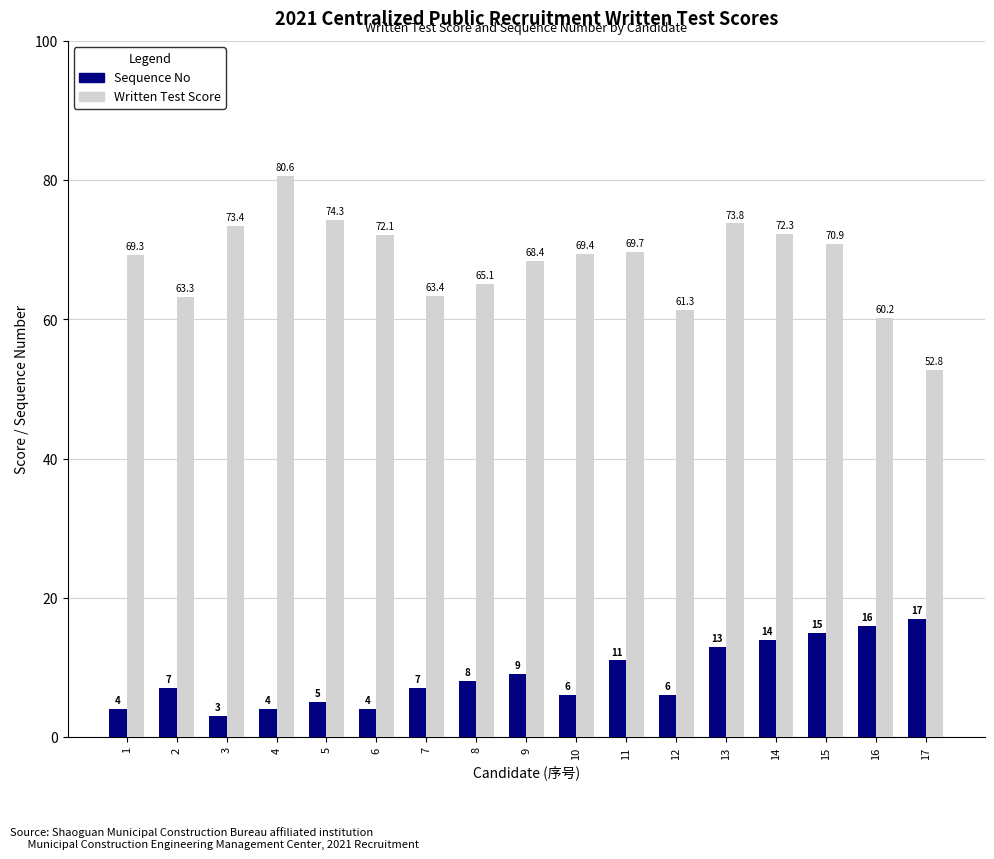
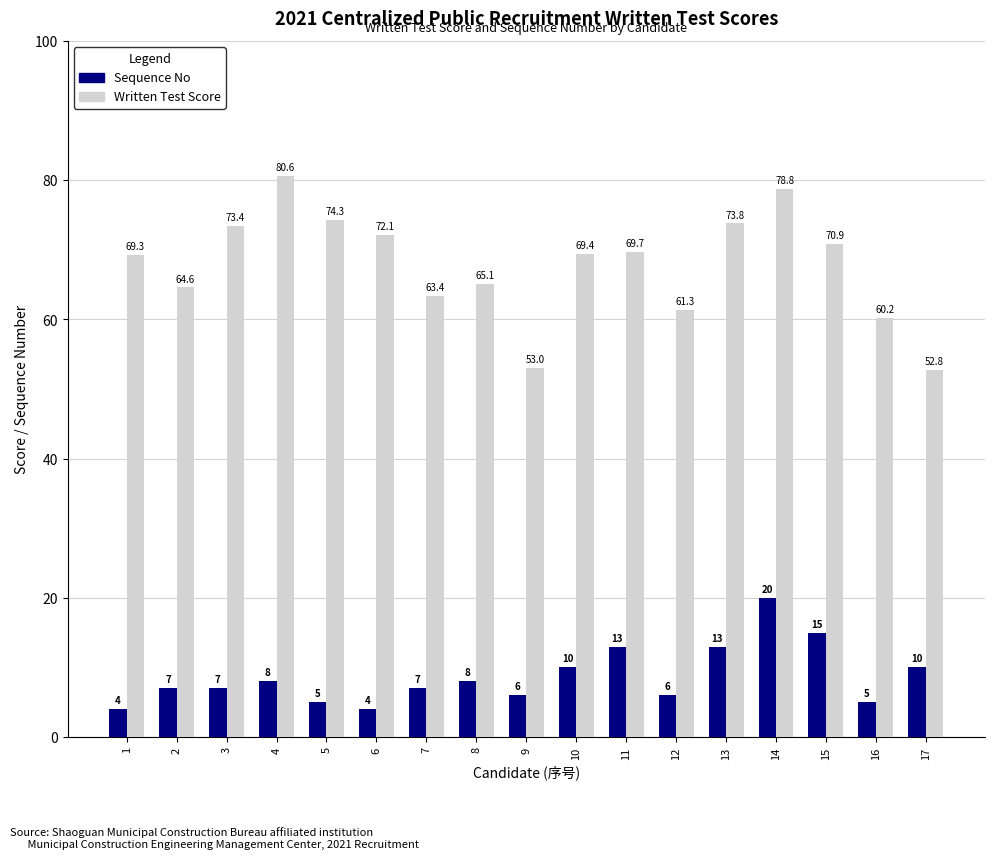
Written Test Score, 2: 63.3 -> 64.6
Sequence No, 3: 3 -> 7
Sequence No, 4: 4 -> 8
Sequence No, 9: 9 -> 6
Written Test Score, 9: 68.4 -> 53.0
Sequence No, 10: 6 -> 10
Sequence No, 11: 11 -> 13
Sequence No, 14: 14 -> 20
Written Test Score, 14: 72.3 -> 78.8
Sequence No, 16: 16 -> 5
Sequence No, 17: 17 -> 10
